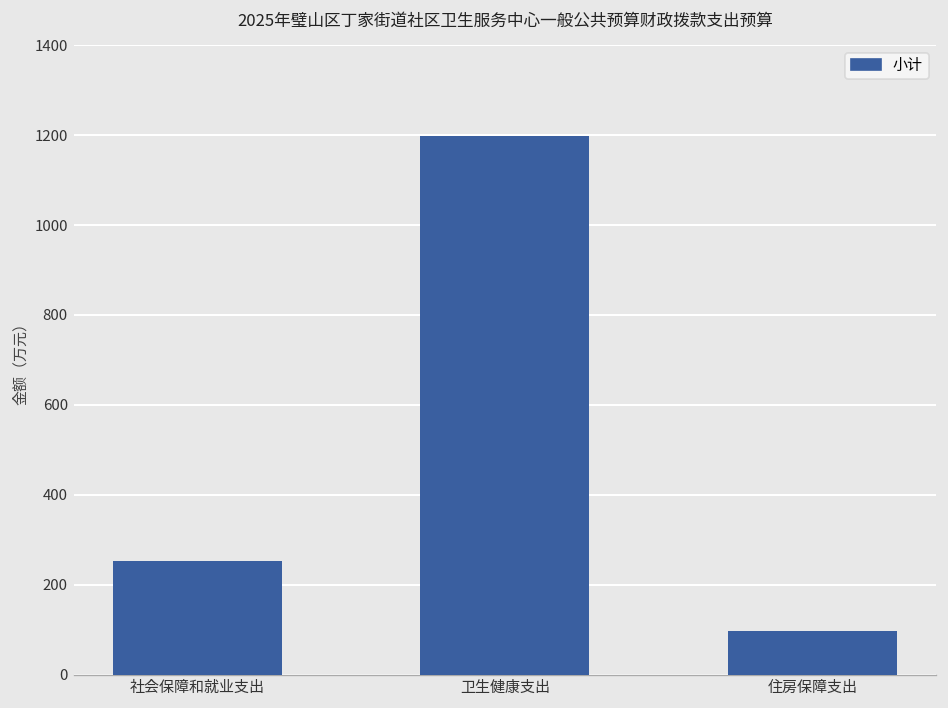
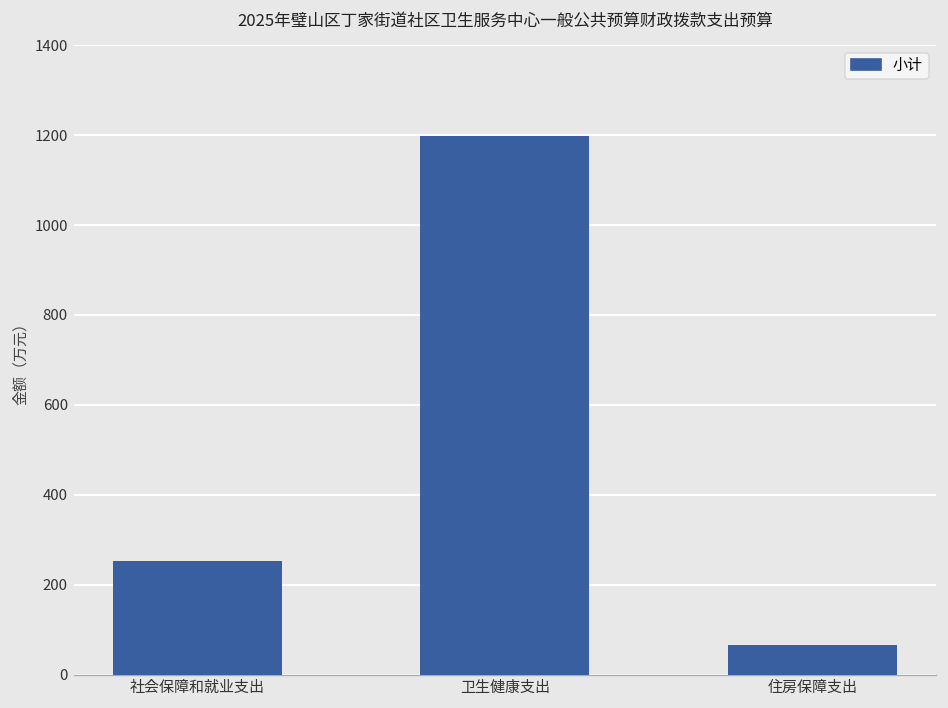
住房保障支出: 100 -> 70
